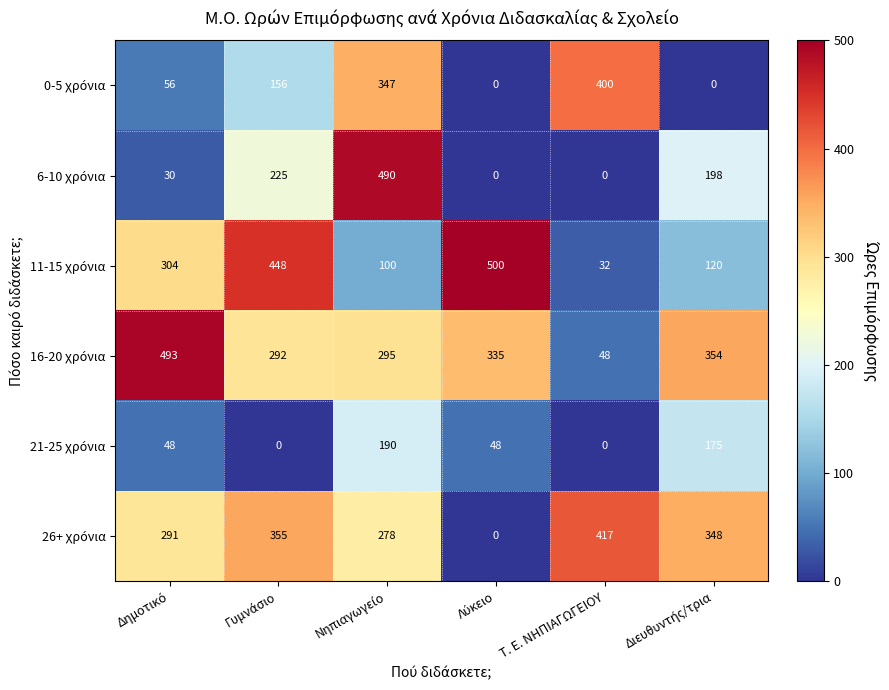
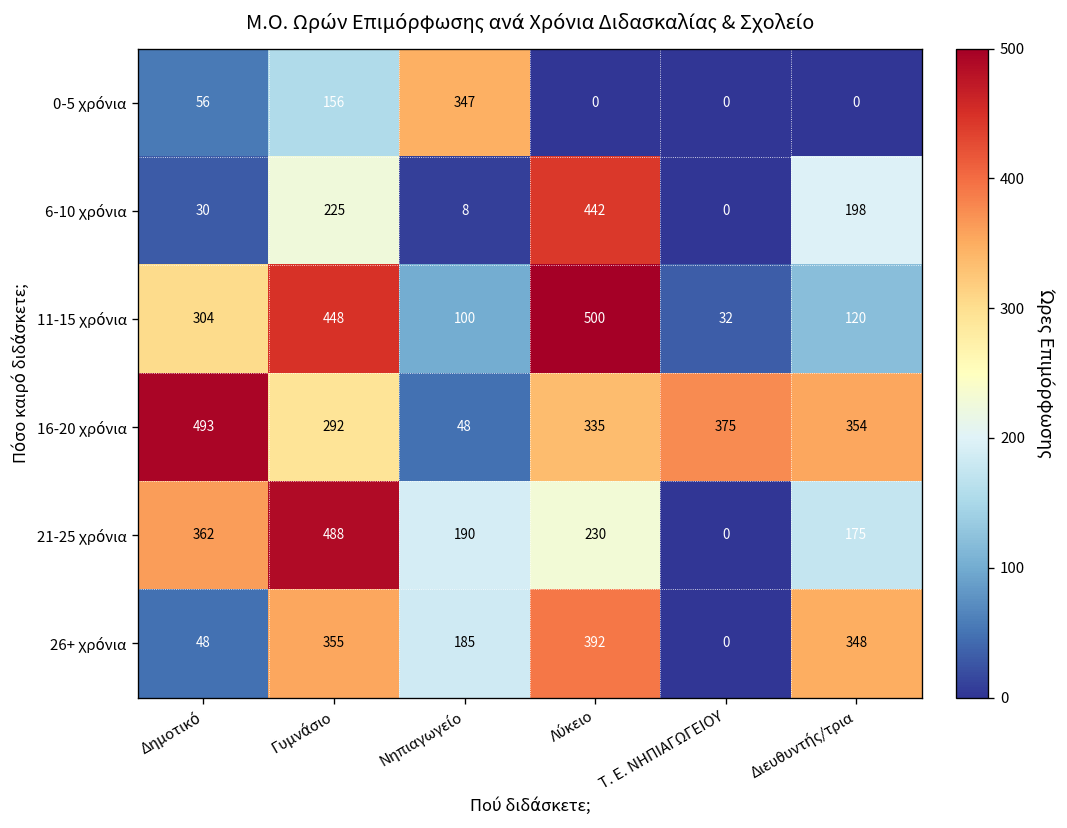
0-5 χρόνια, Τ. Ε. ΝΗΠΙΑΓΩΓΕΙΟΥ: 400 -> 0
6-10 χρόνια, Νηπιαγωγείο: 490 -> 8
6-10 χρόνια, Λύκειο: 0 -> 442
16-20 χρόνια, Νηπιαγωγείο: 295 -> 48
16-20 χρόνια, Τ. Ε. ΝΗΠΙΑΓΩΓΕΙΟΥ: 48 -> 375
21-25 χρόνια, Δημοτικό: 48 -> 362
21-25 χρόνια, Γυμνάσιο: 0 -> 488
21-25 χρόνια, Λύκειο: 48 -> 230
26+ χρόνια, Δημοτικό: 291 -> 48
26+ χρόνια, Νηπιαγωγείο: 278 -> 185
26+ χρόνια, Λύκειο: 0 -> 392
26+ χρόνια, Τ. Ε. ΝΗΠΙΑΓΩΓΕΙΟΥ: 417 -> 0
